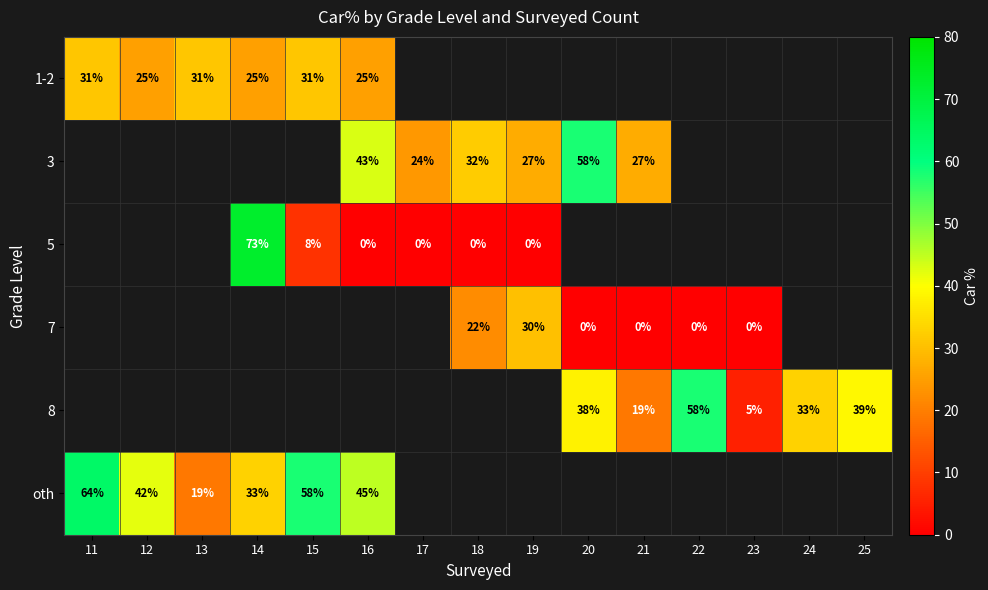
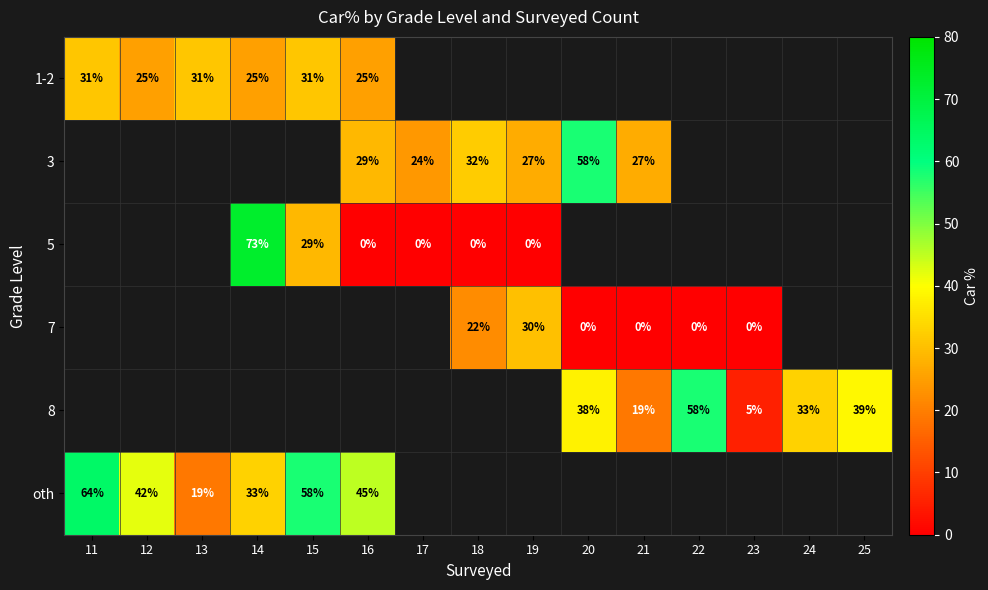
3, 16: 43% -> 29%
5, 15: 8% -> 29%
